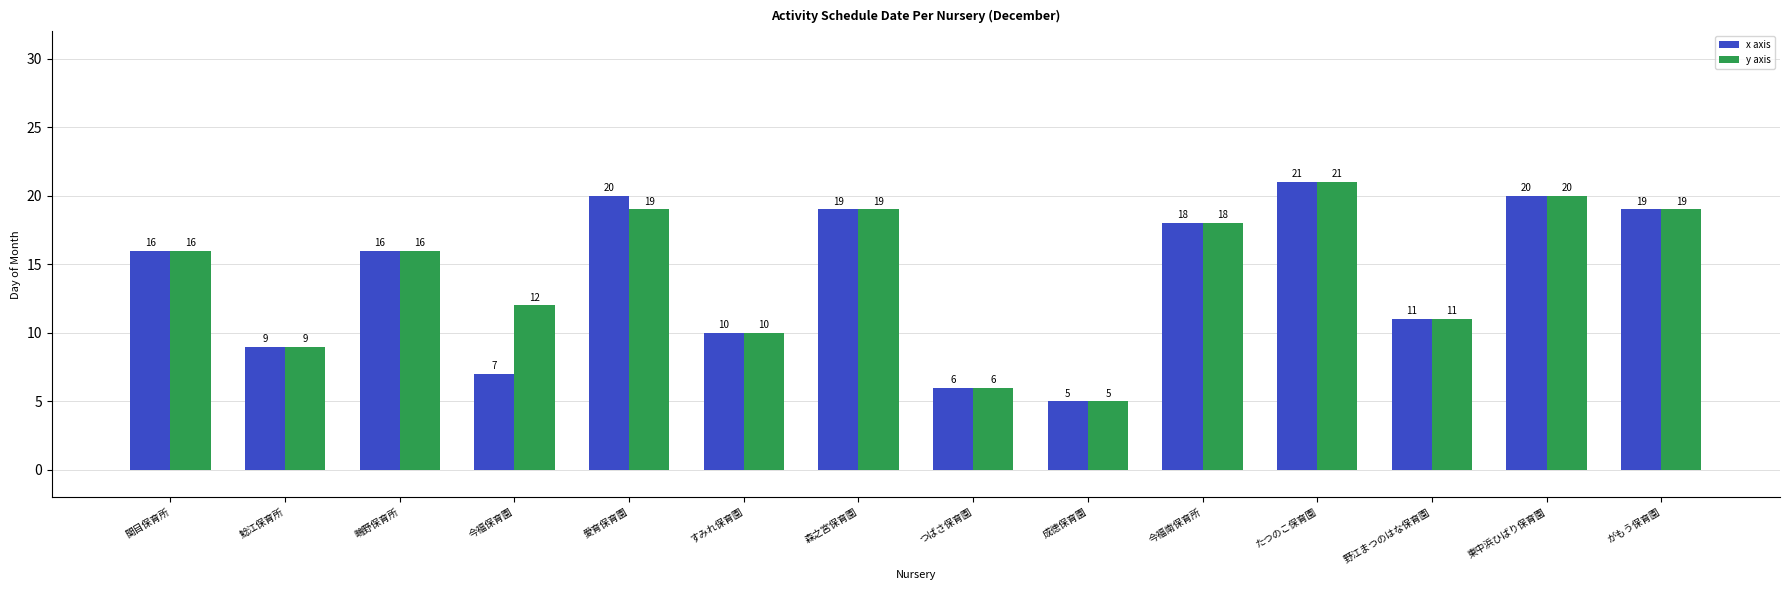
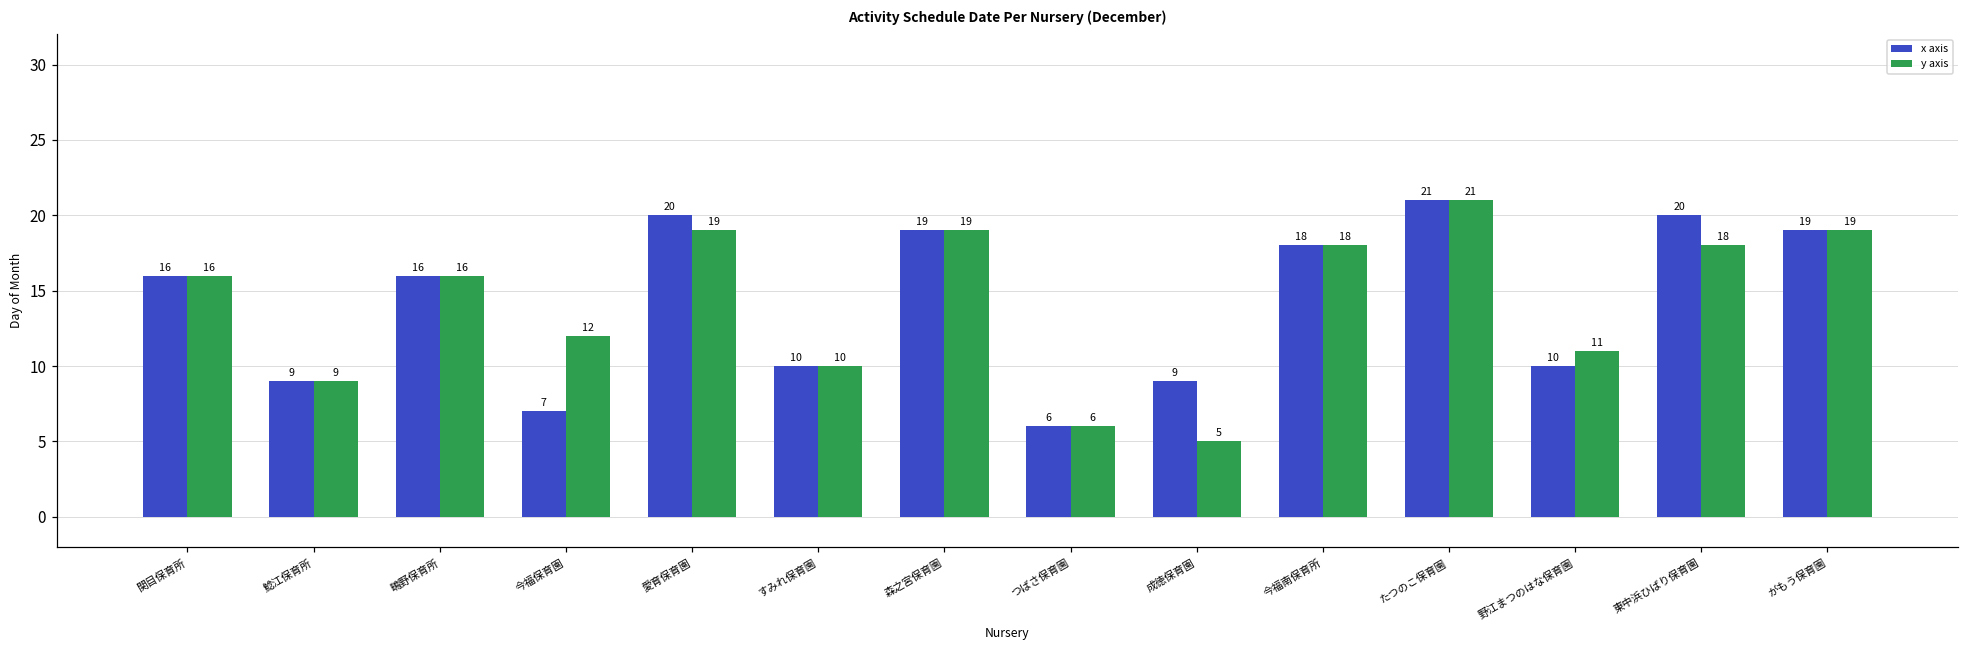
x axis, 成徳保育園: 5 -> 9
x axis, 野江まつのはな保育園: 11 -> 10
y axis, 東中浜ひばり保育園: 20 -> 18
